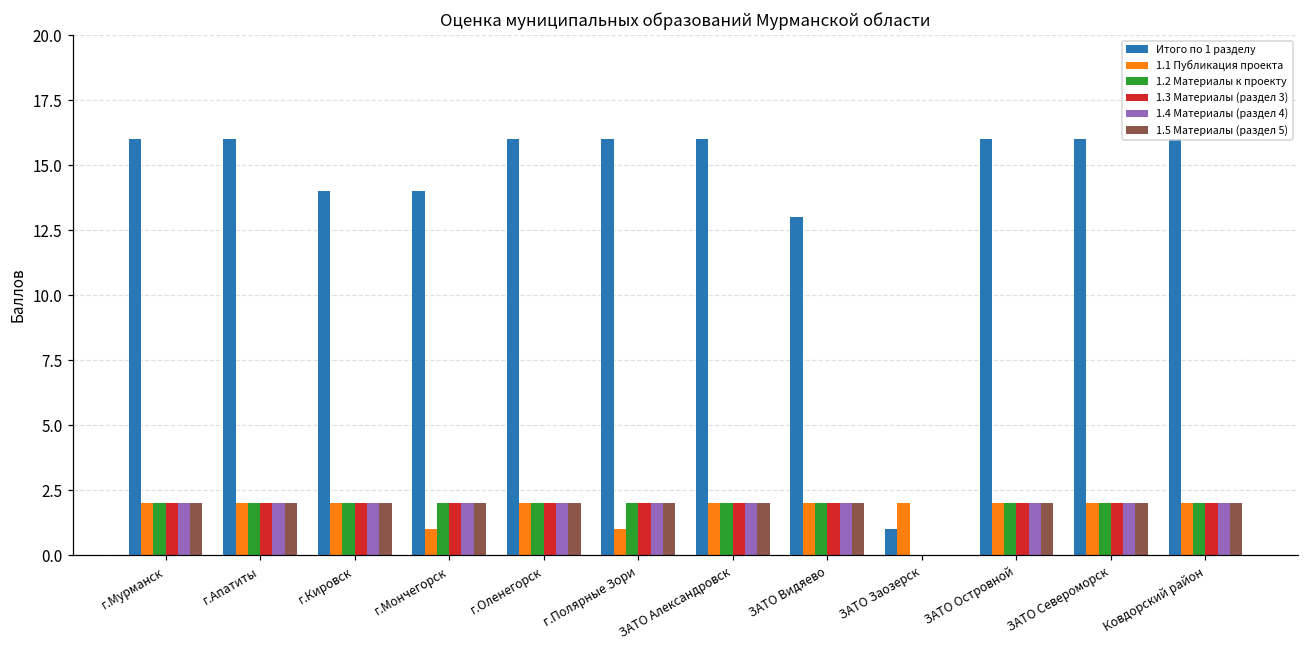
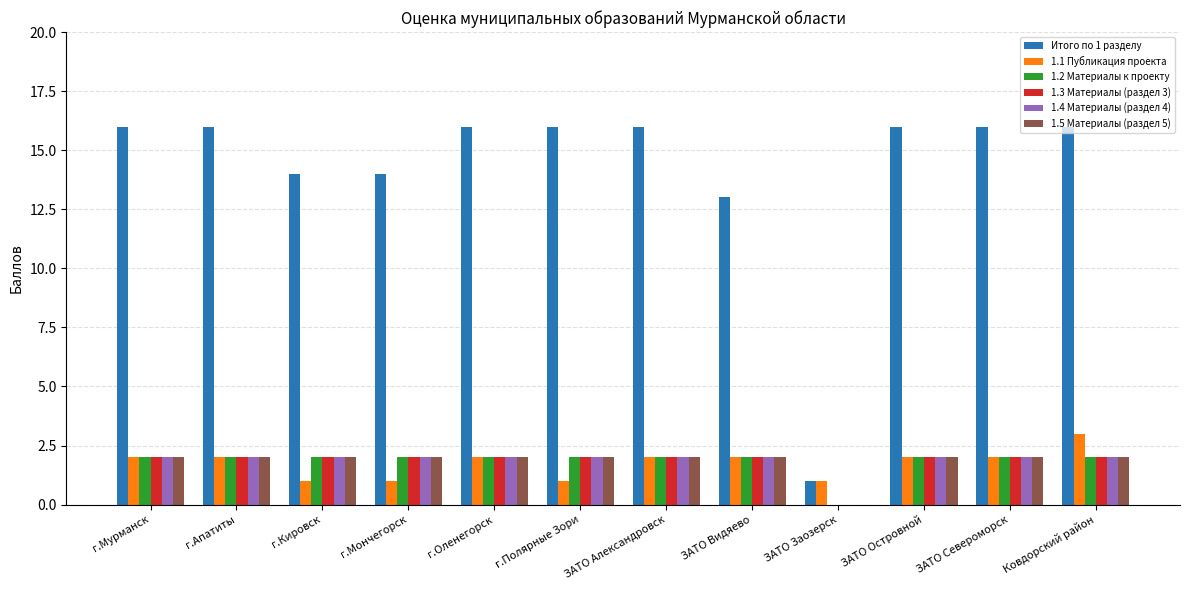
1.1 Публикация проекта, г.Кировск: 2 -> 1
1.1 Публикация проекта, ЗАТО Заозерск: 2 -> 1
1.1 Публикация проекта, Ковдорский район: 2 -> 3
